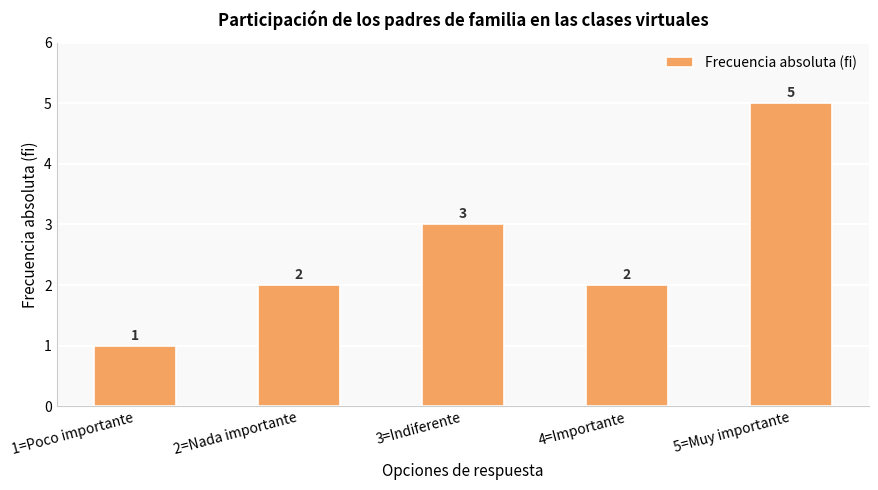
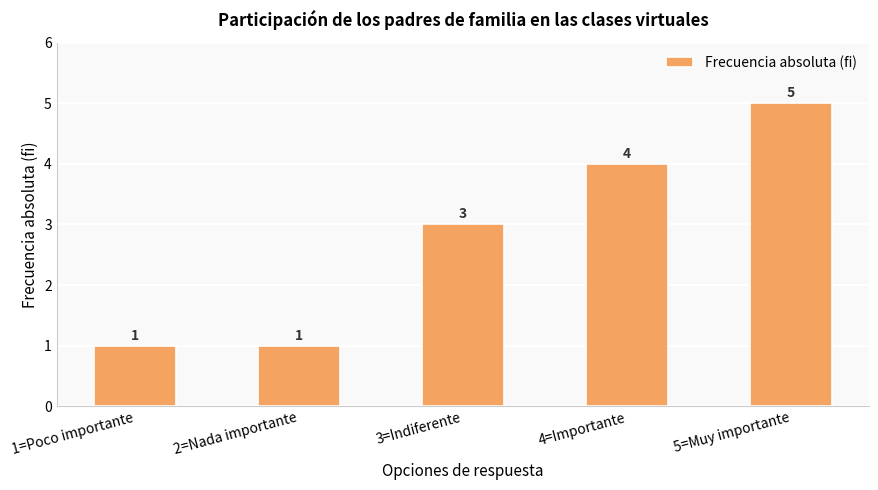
2=Nada importante: 2 -> 1
4=Importante: 2 -> 4
